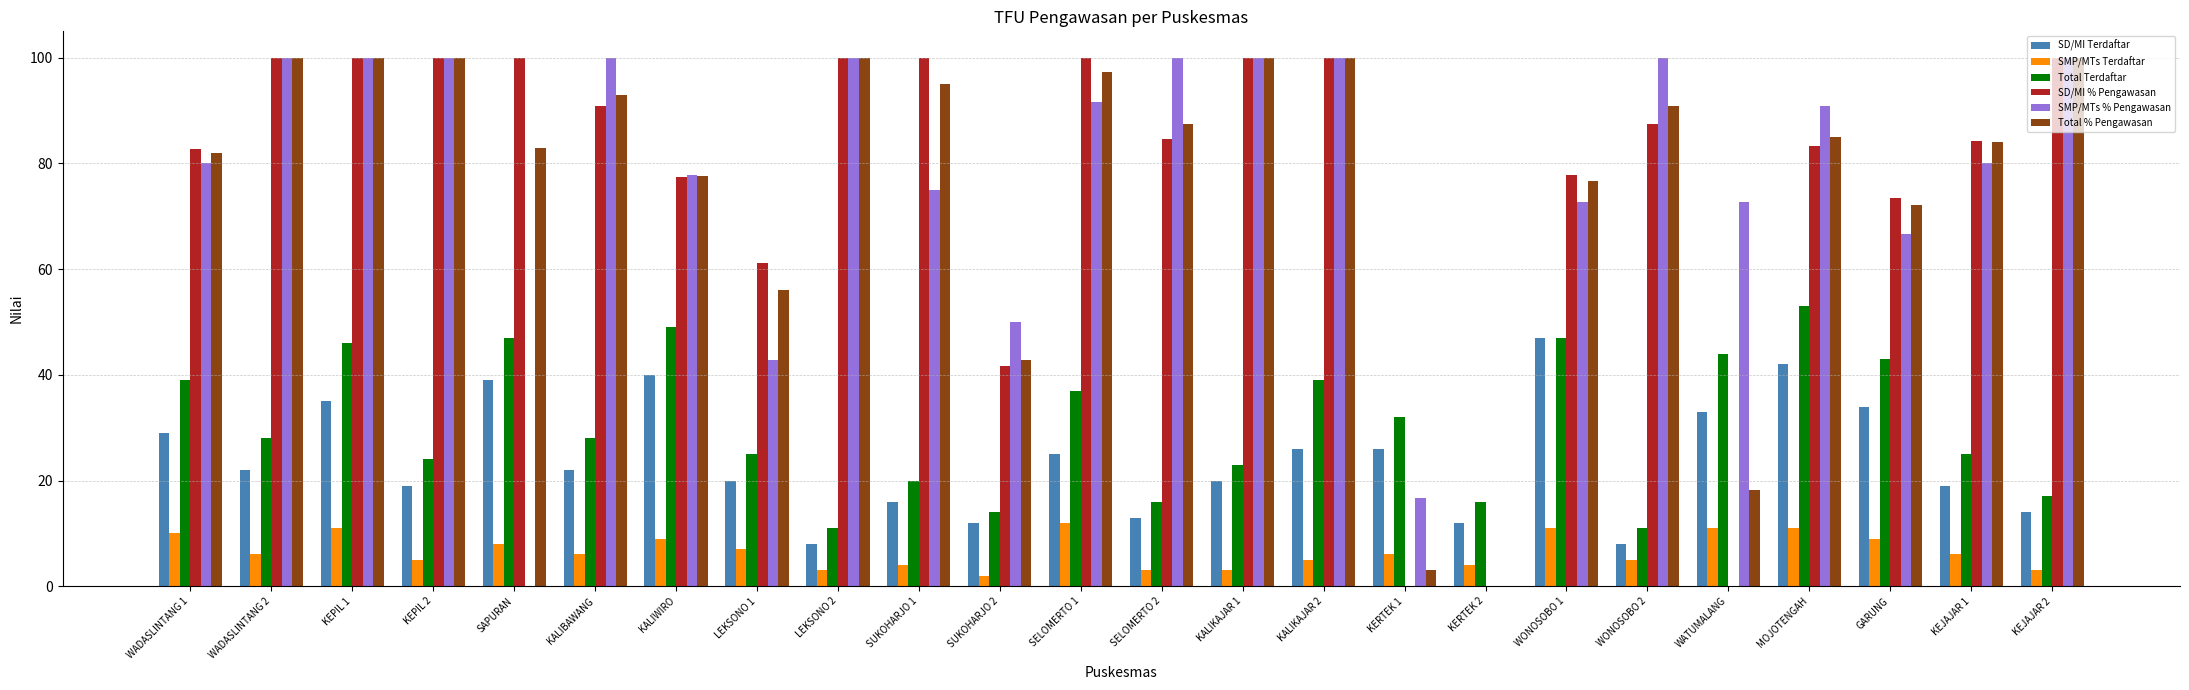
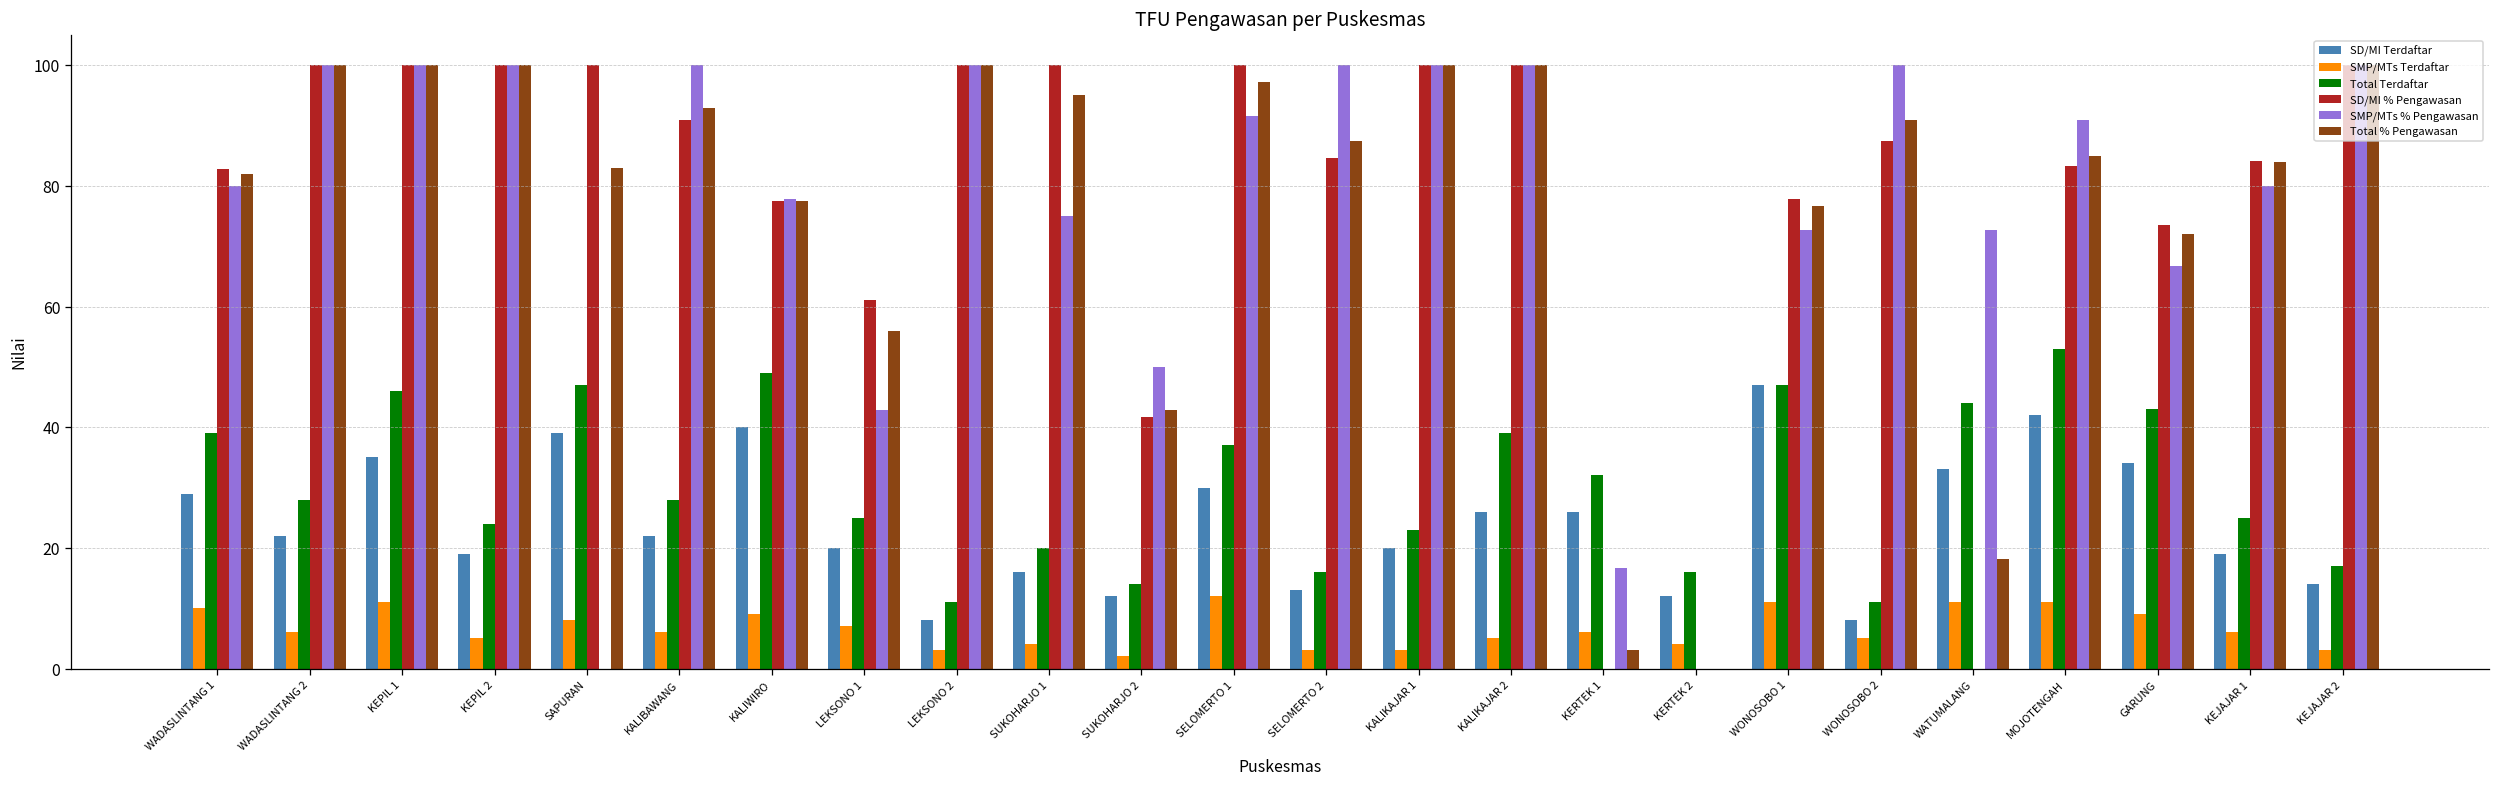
SD/MI Terdaftar, SELOMERTO 1: 25 -> 30
